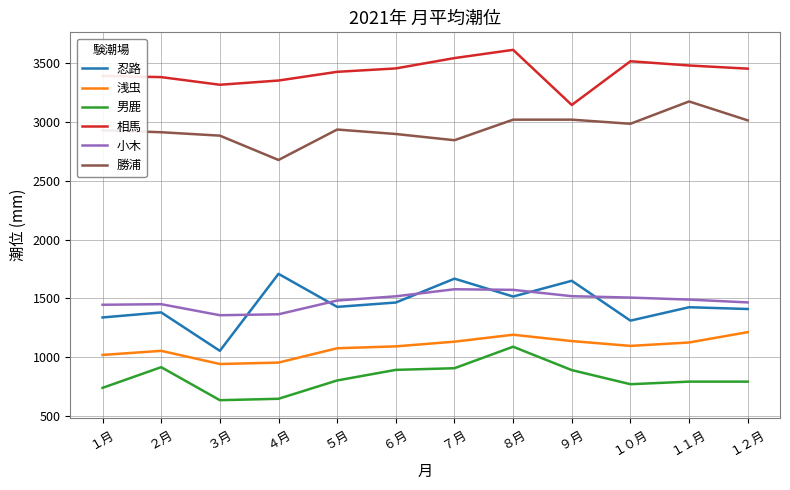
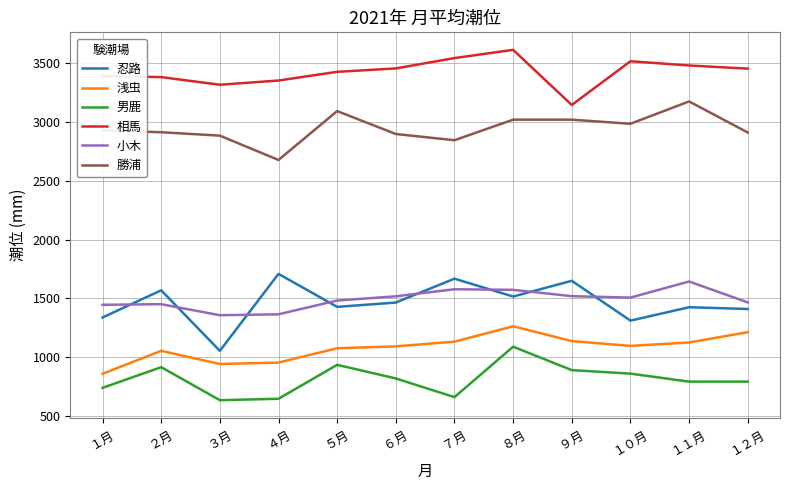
浅虫, １月: 1020 -> 860
忍路, ２月: 1380 -> 1570
男鹿, ５月: 800 -> 940
勝浦, ５月: 2940 -> 3090
男鹿, ６月: 890 -> 820
男鹿, ７月: 910 -> 660
浅虫, ８月: 1190 -> 1260
男鹿, １０月: 770 -> 860
小木, １１月: 1490 -> 1640
勝浦, １２月: 3020 -> 2910
